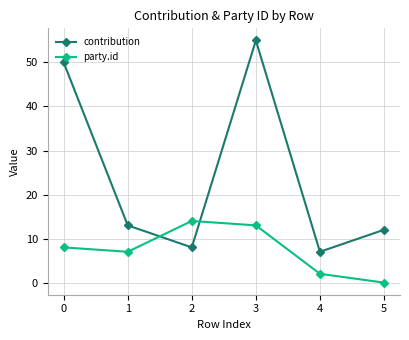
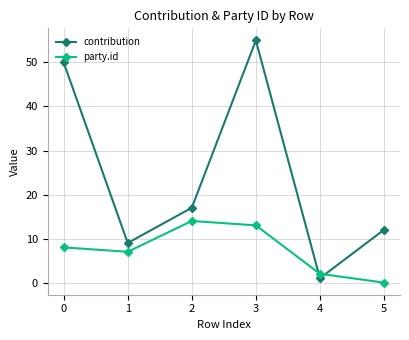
contribution, 1: 13 -> 9
contribution, 2: 8 -> 17
contribution, 4: 7 -> 1
